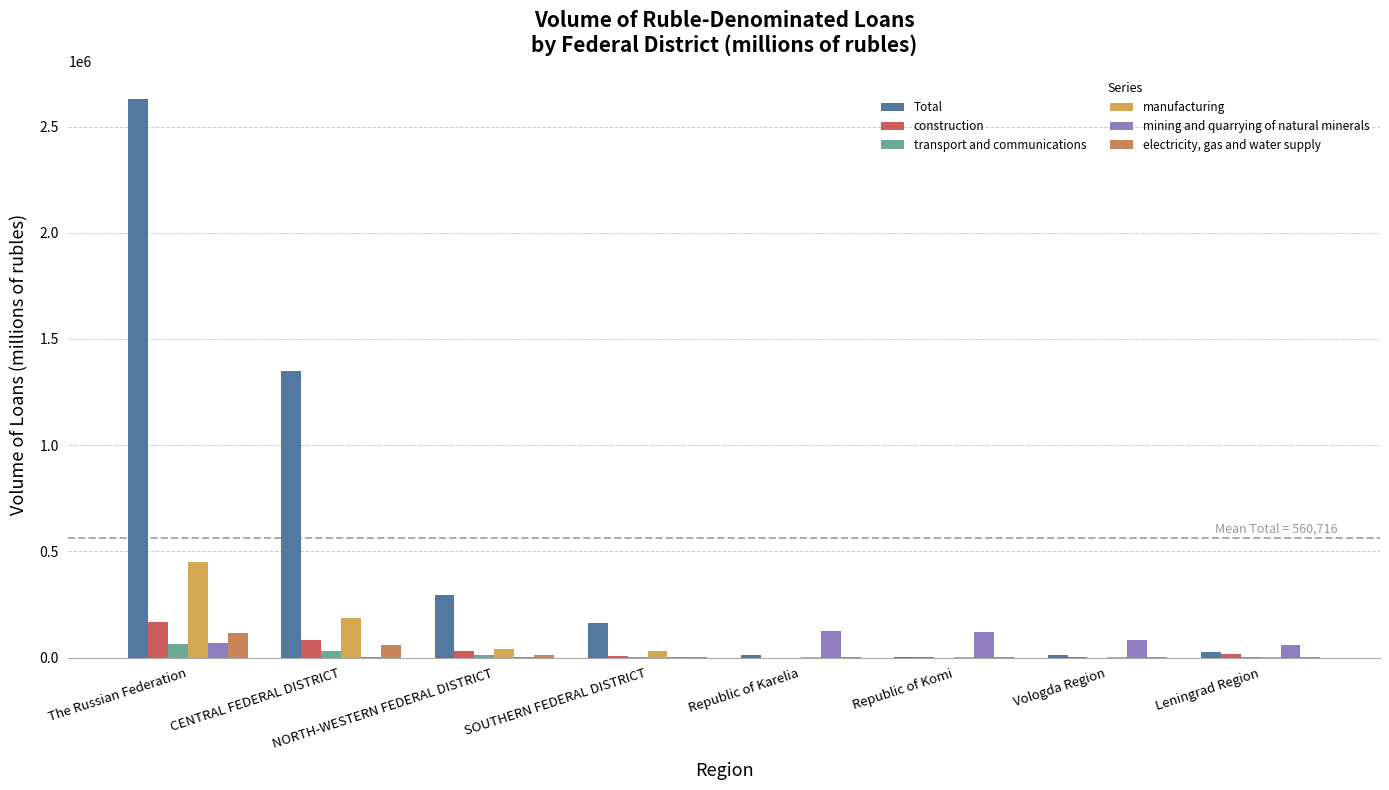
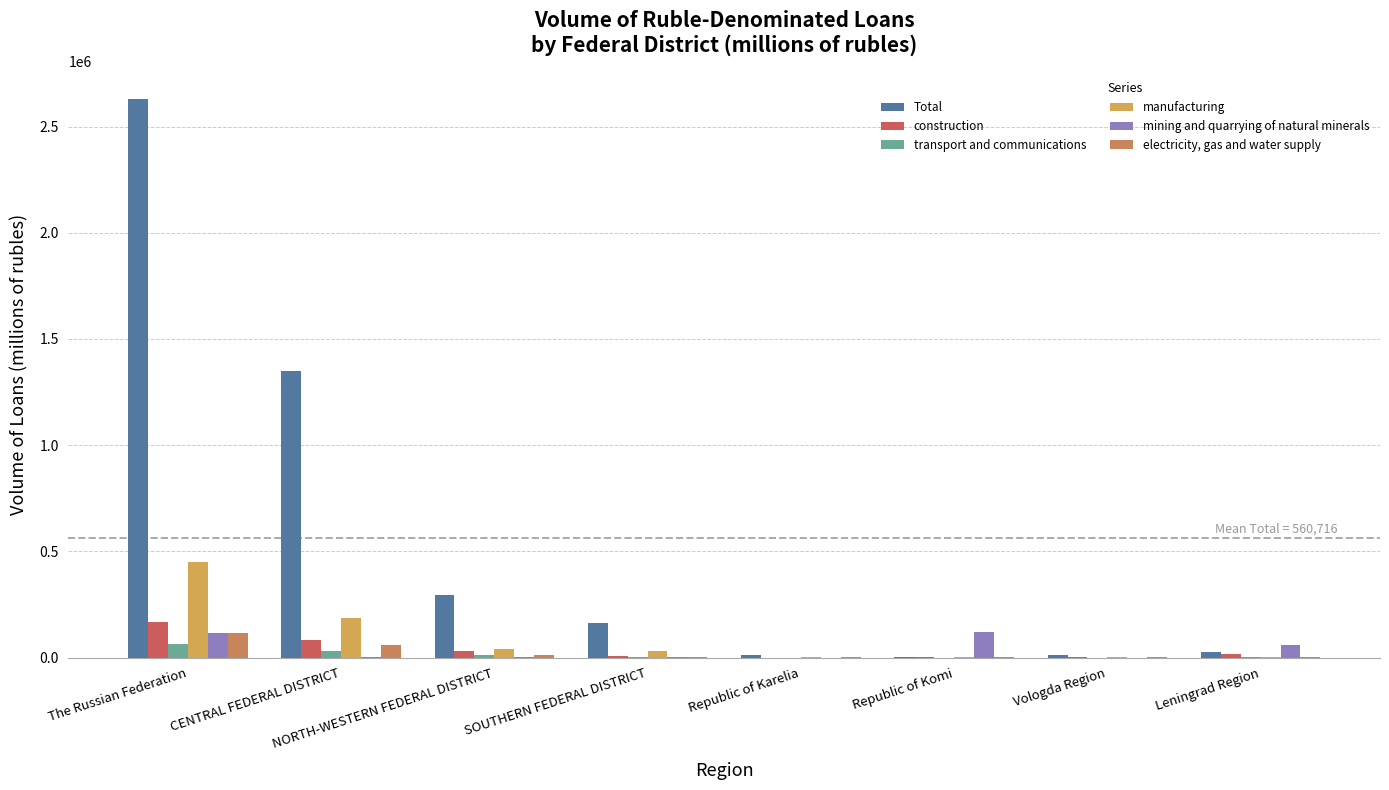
mining and quarrying of natural minerals, The Russian Federation: 70000 -> 120000
mining and quarrying of natural minerals, Republic of Karelia: 120000 -> 0
mining and quarrying of natural minerals, Vologda Region: 80000 -> 0
